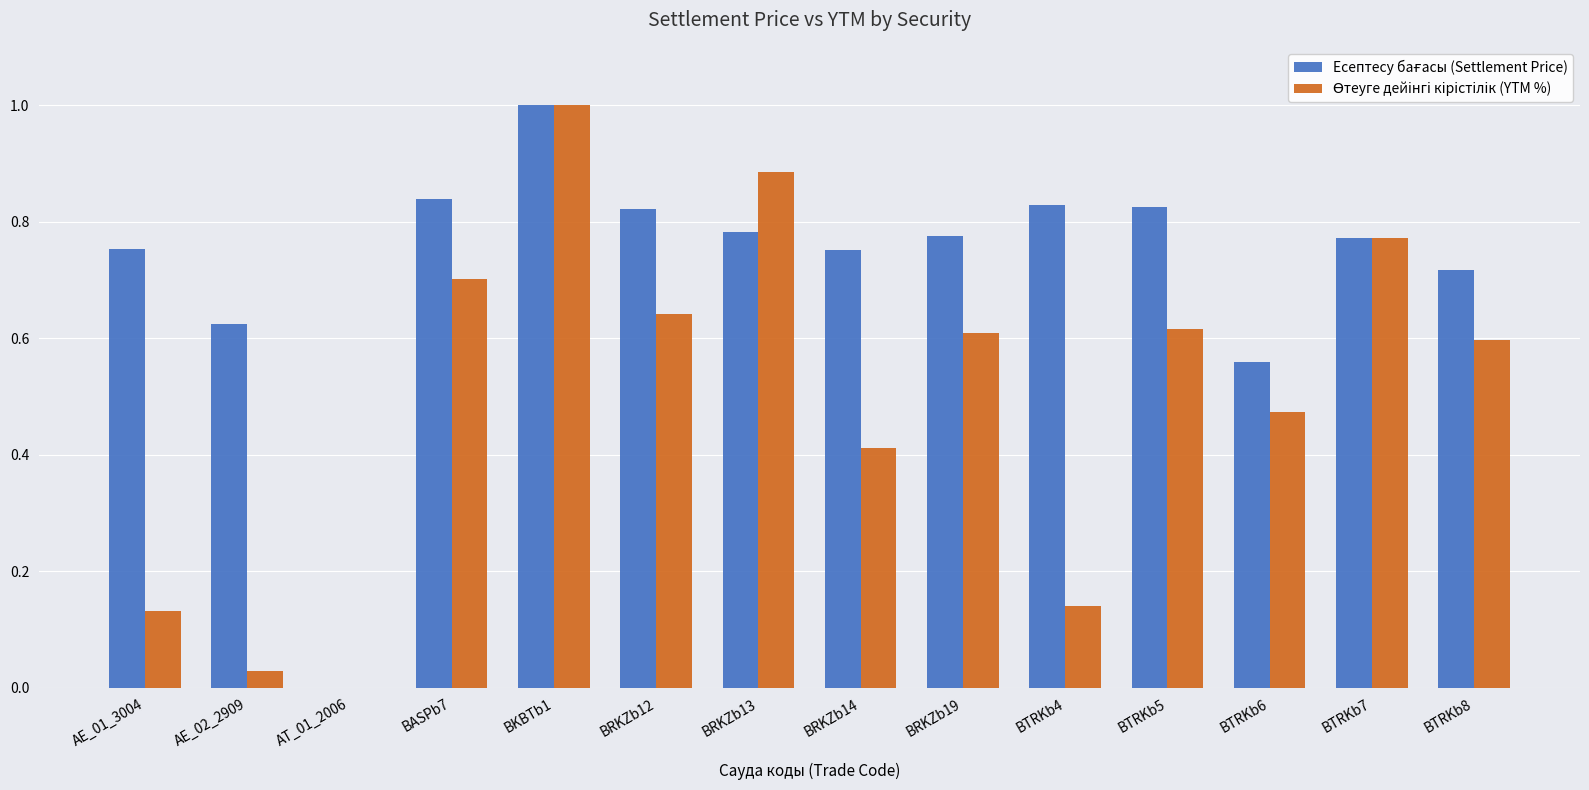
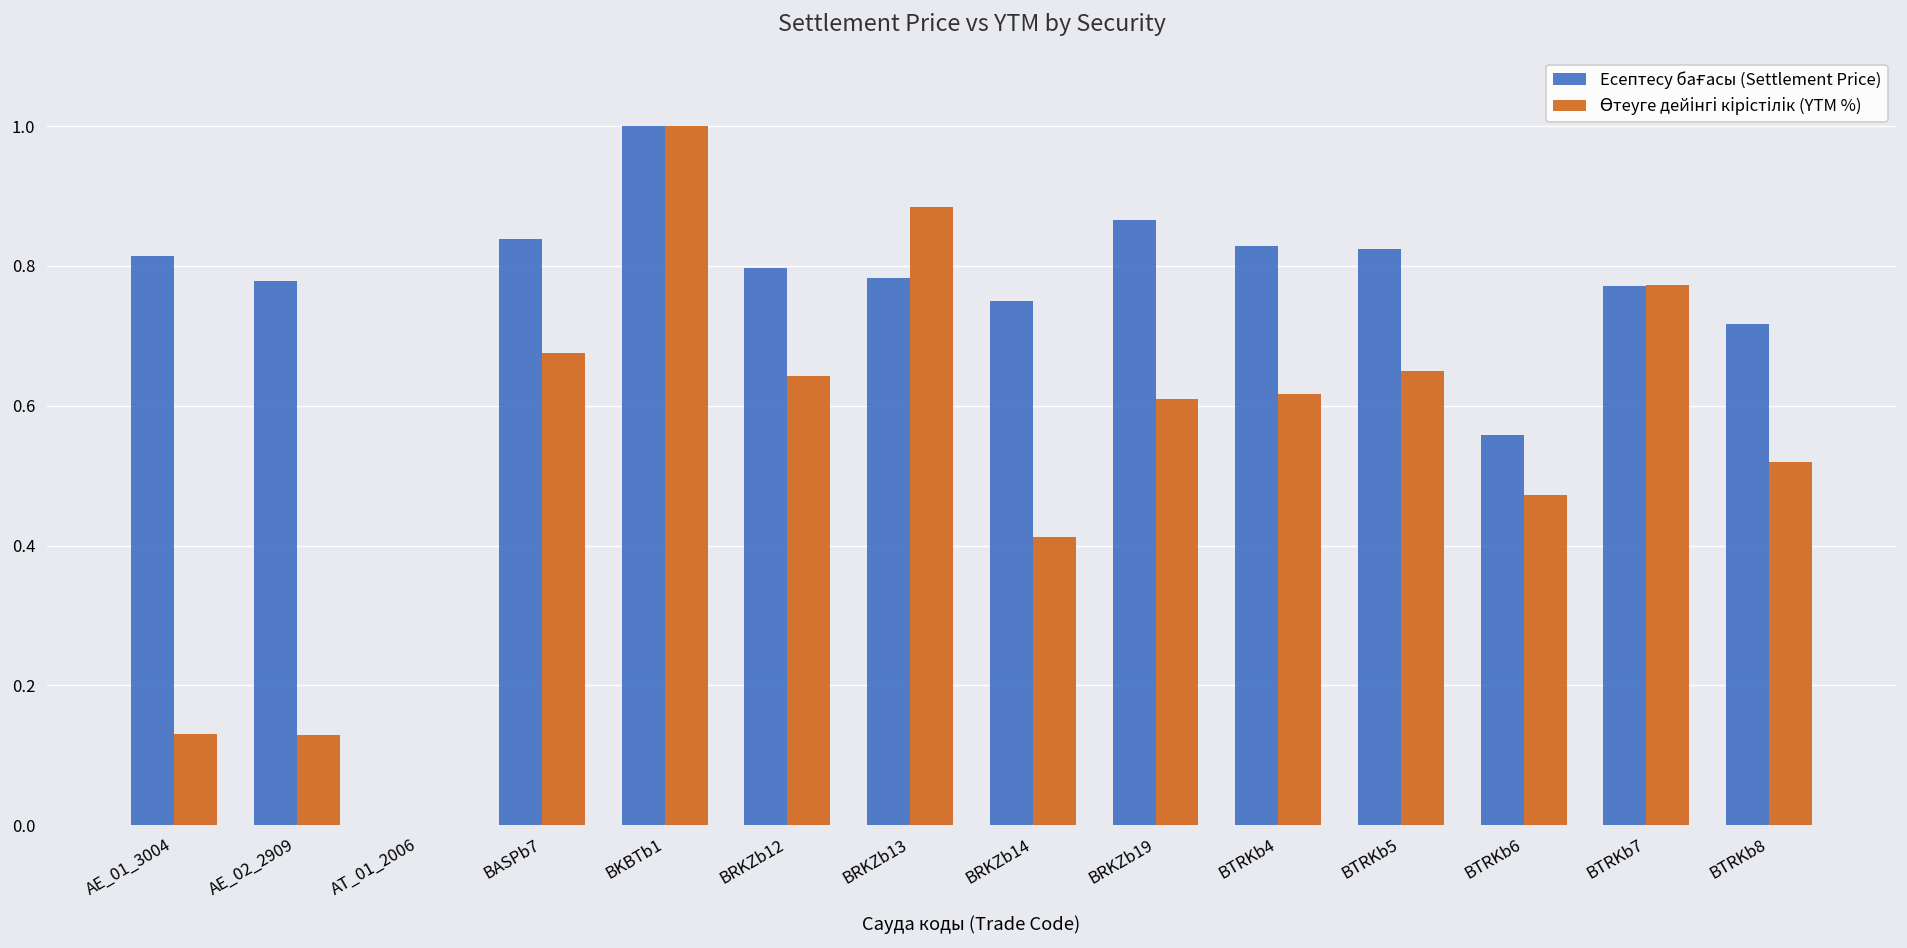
Есептесу бағасы (Settlement Price), AE_01_3004: 0.75 -> 0.81
Есептесу бағасы (Settlement Price), AE_02_2909: 0.62 -> 0.78
Өтеуге дейінгі кірістілік (YTM %), AE_02_2909: 0.03 -> 0.13
Өтеуге дейінгі кірістілік (YTM %), BASPb7: 0.70 -> 0.68
Есептесу бағасы (Settlement Price), BRKZb12: 0.82 -> 0.80
Есептесу бағасы (Settlement Price), BRKZb19: 0.78 -> 0.87
Өтеуге дейінгі кірістілік (YTM %), BTRKb4: 0.14 -> 0.62
Өтеуге дейінгі кірістілік (YTM %), BTRKb5: 0.62 -> 0.65
Өтеуге дейінгі кірістілік (YTM %), BTRKb8: 0.60 -> 0.52
